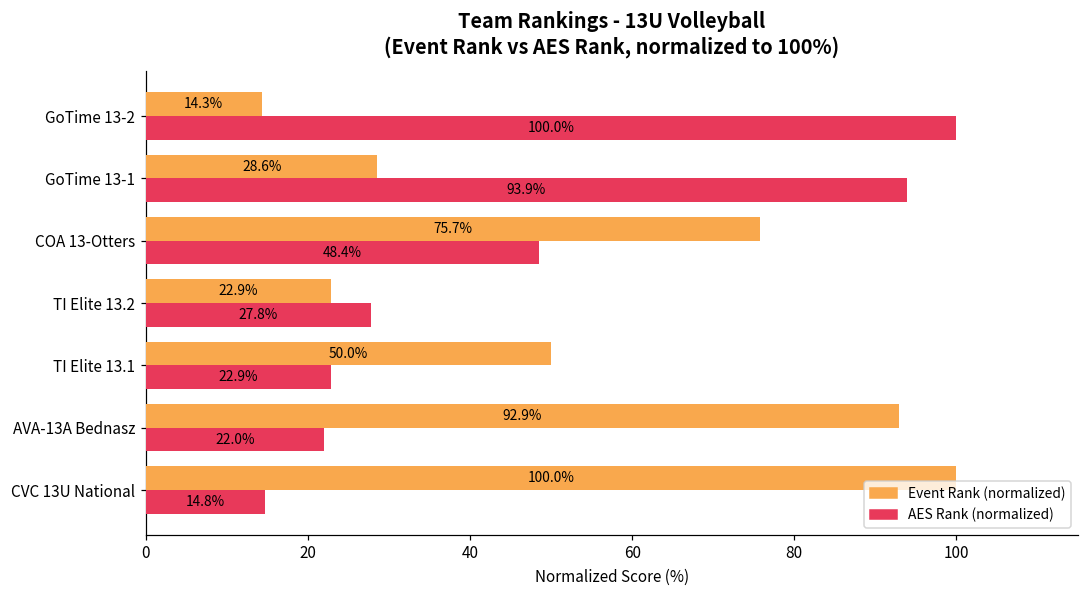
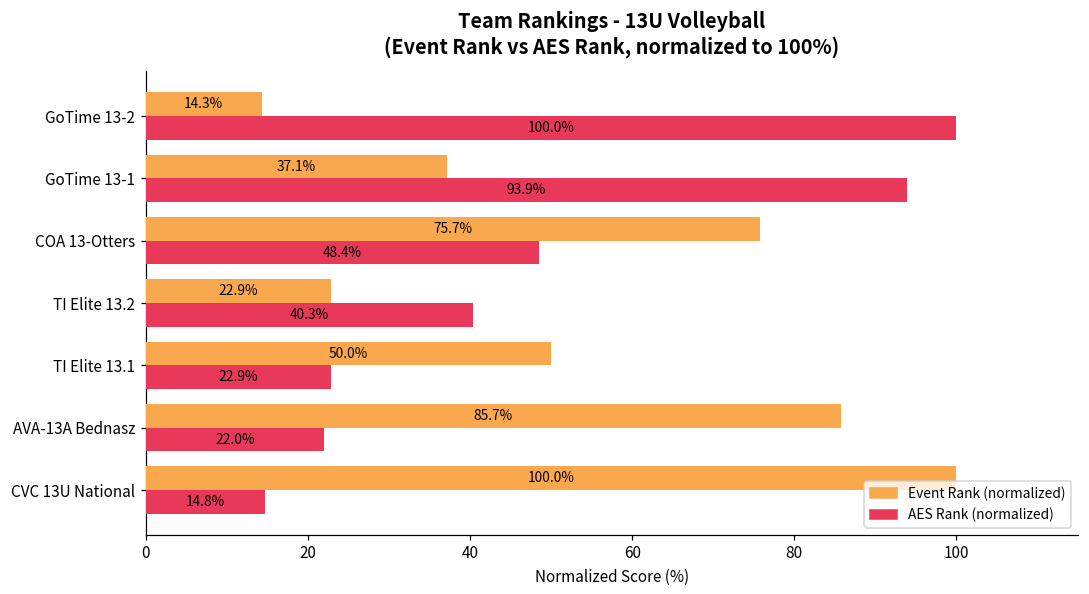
Event Rank (normalized), GoTime 13-1: 28.6% -> 37.1%
AES Rank (normalized), TI Elite 13.2: 27.8% -> 40.3%
Event Rank (normalized), AVA-13A Bednasz: 92.9% -> 85.7%
